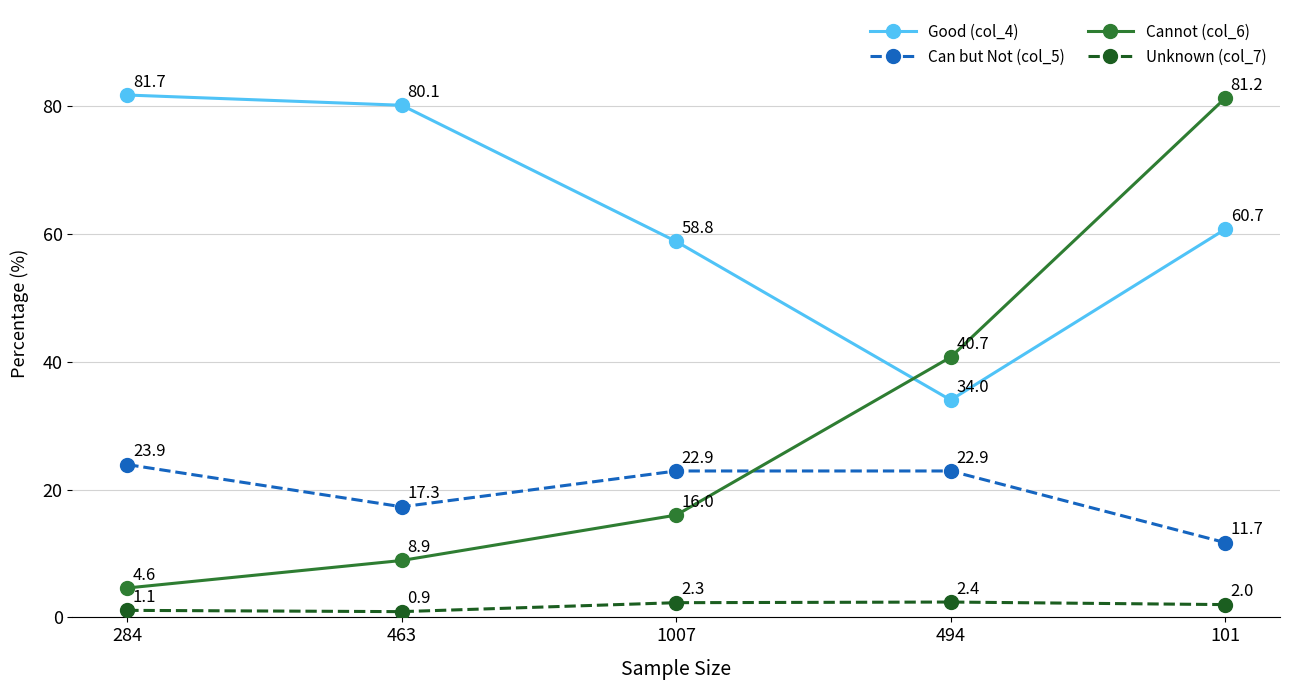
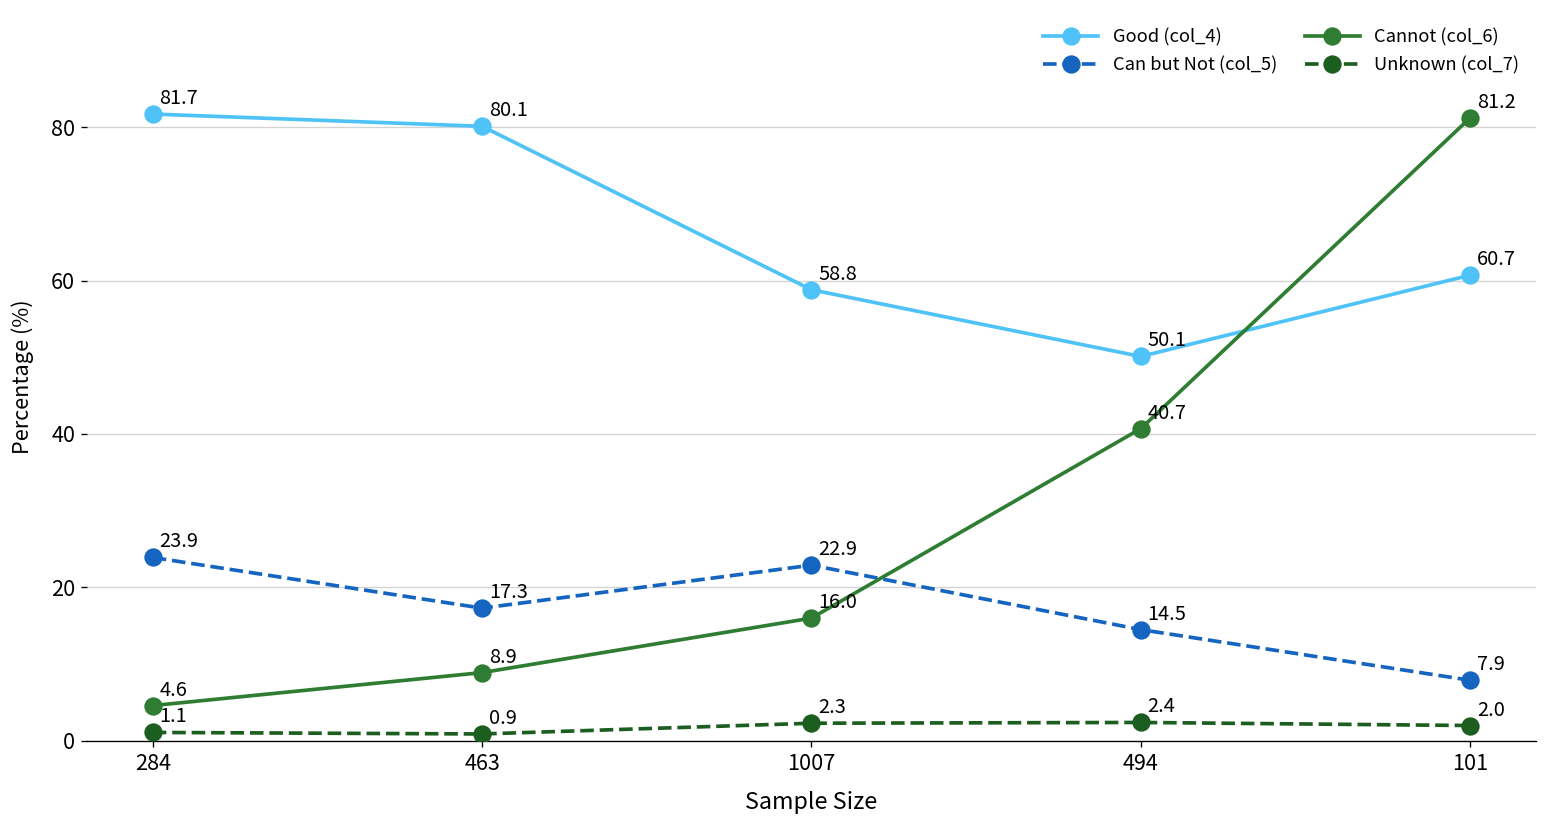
Good (col_4), 494: 34.0 -> 50.1
Can but Not (col_5), 494: 22.9 -> 14.5
Can but Not (col_5), 101: 11.7 -> 7.9
